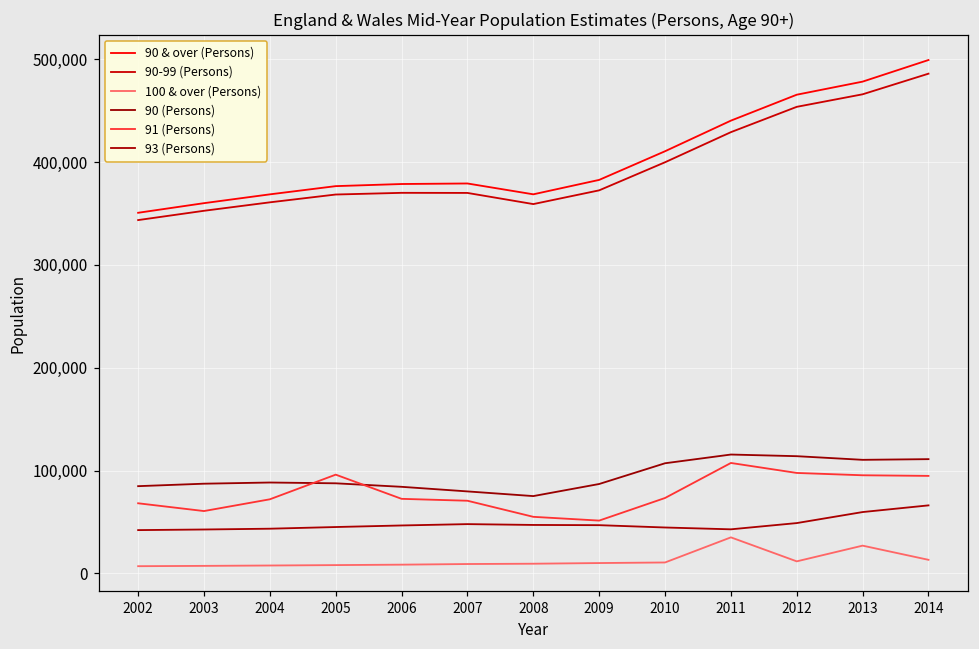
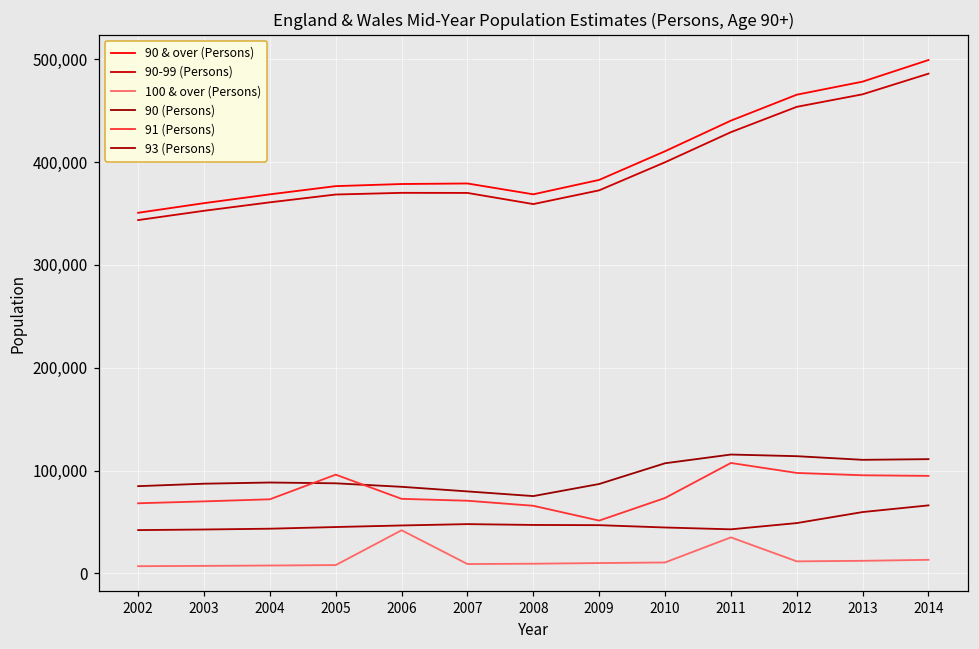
91 (Persons), 2003: 60,000 -> 70,000
100 & over (Persons), 2006: 10,000 -> 40,000
91 (Persons), 2008: 60,000 -> 70,000
100 & over (Persons), 2013: 30,000 -> 10,000
